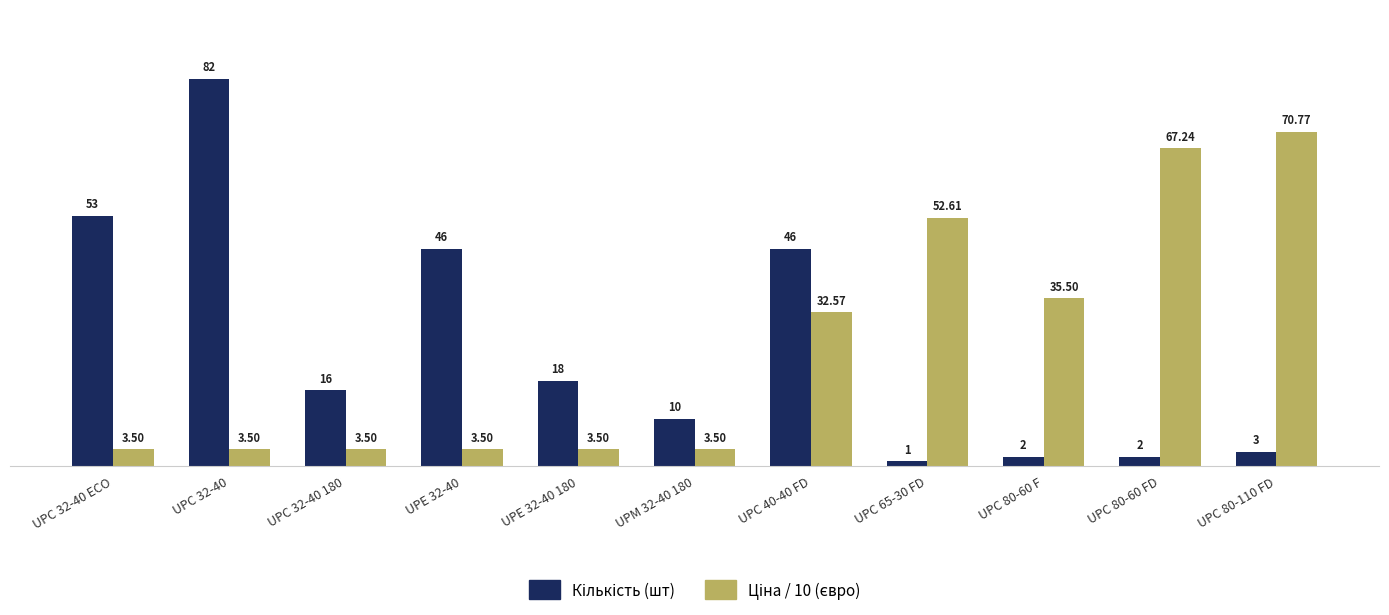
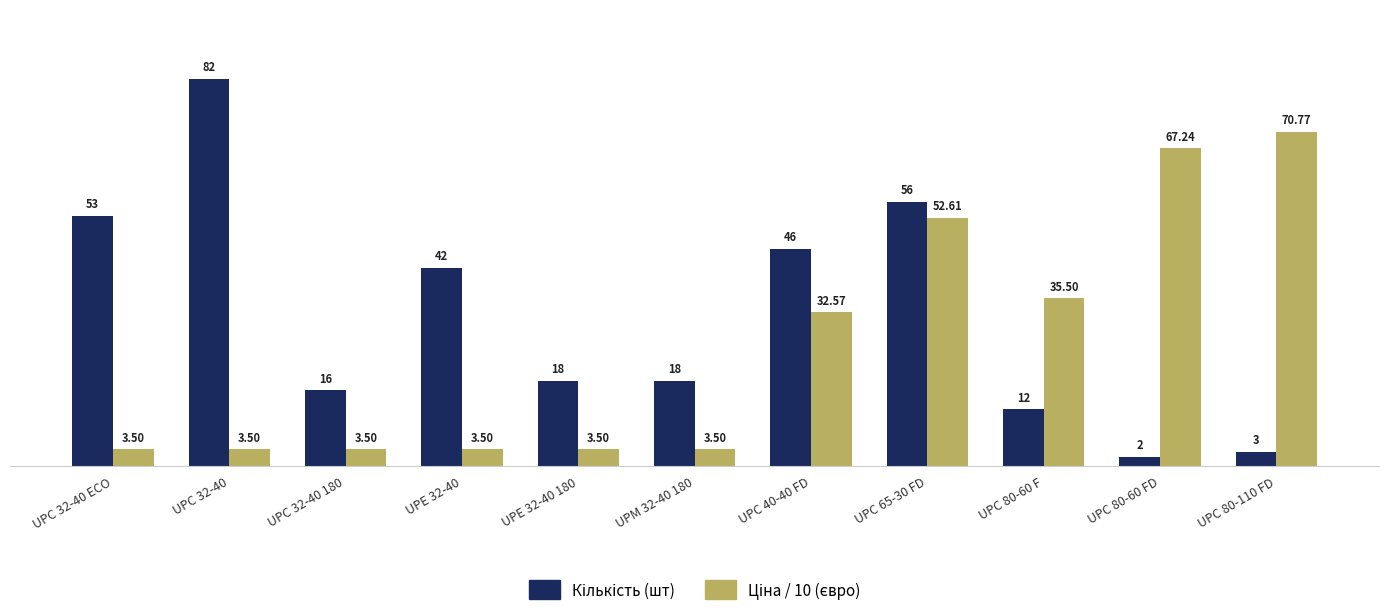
Кількість (шт), UPE 32-40: 46 -> 42
Кількість (шт), UPM 32-40 180: 10 -> 18
Кількість (шт), UPC 65-30 FD: 1 -> 56
Кількість (шт), UPC 80-60 F: 2 -> 12
